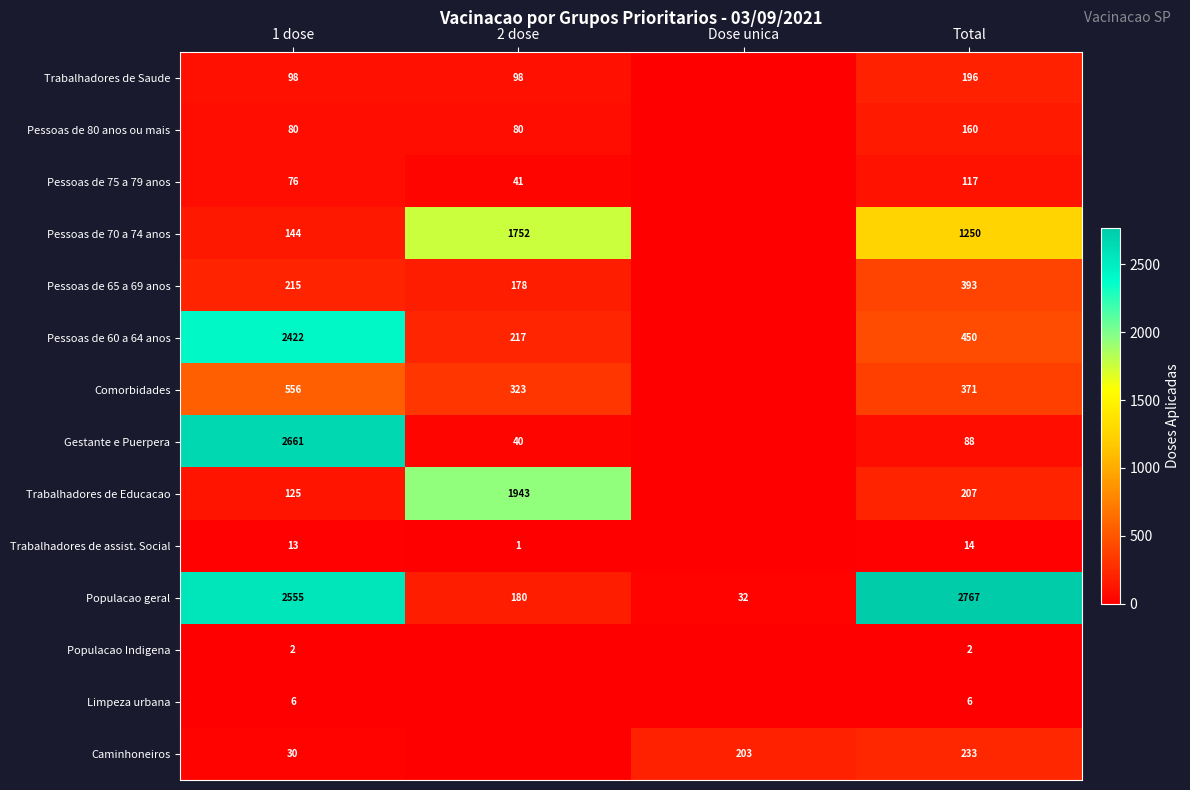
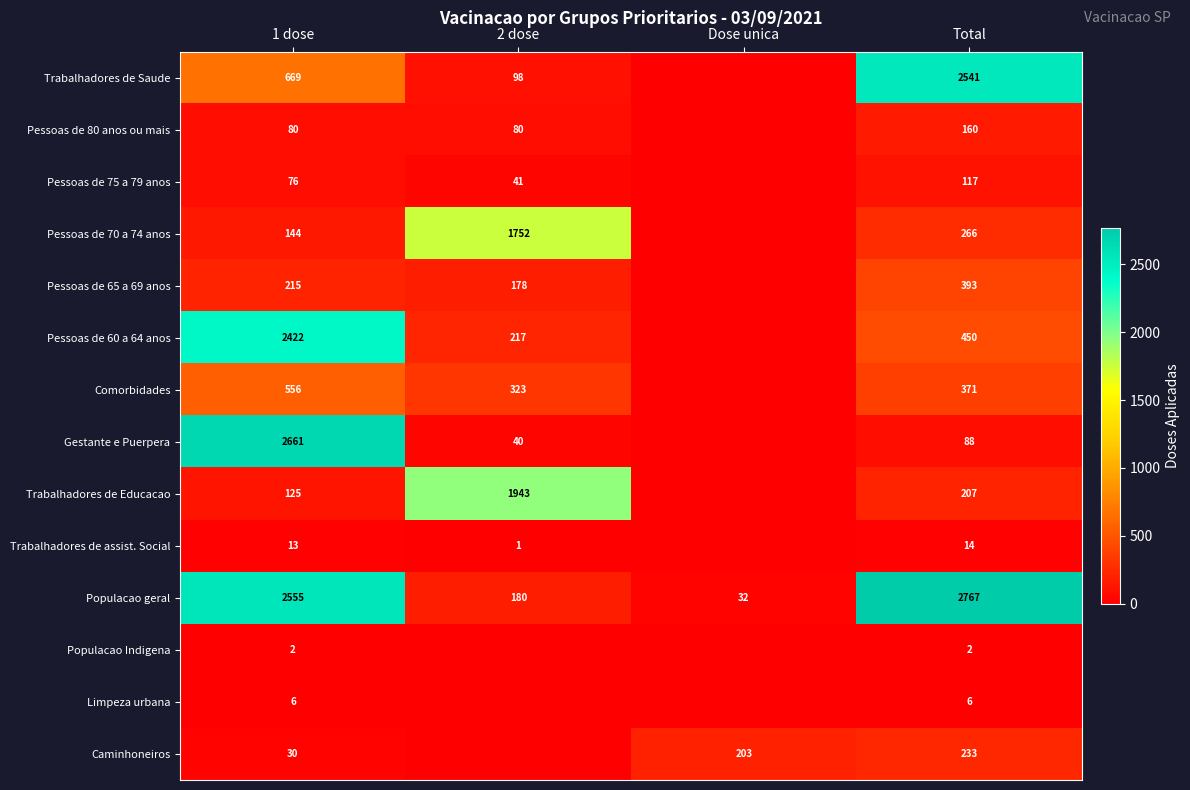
Trabalhadores de Saude, 1 dose: 98 -> 669
Trabalhadores de Saude, Total: 196 -> 2541
Pessoas de 70 a 74 anos, Total: 1250 -> 266
